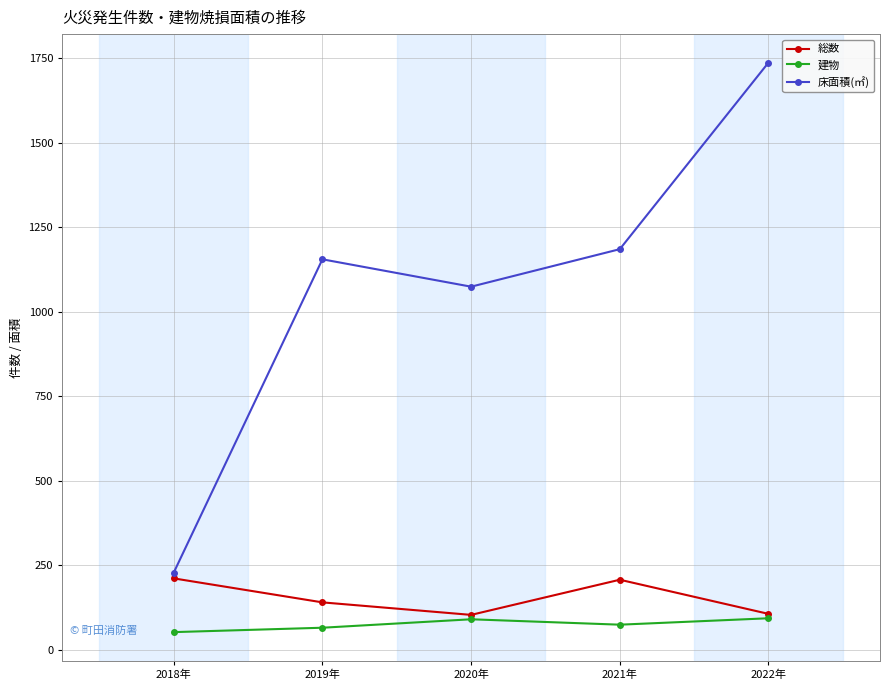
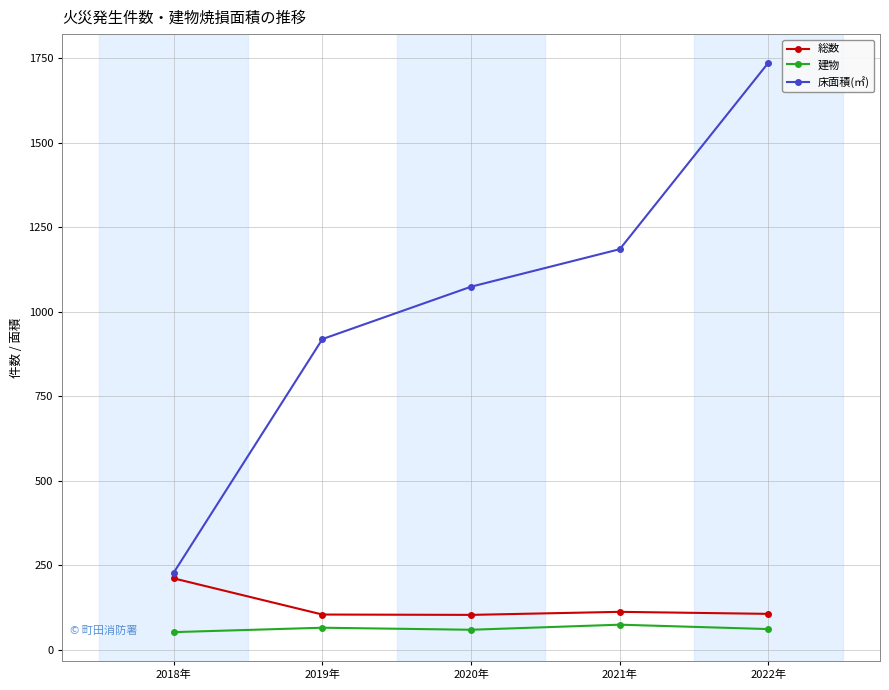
総数, 2019年: 140 -> 100
床面積(㎡), 2019年: 1160 -> 920
建物, 2020年: 90 -> 60
総数, 2021年: 210 -> 110
建物, 2022年: 90 -> 60
